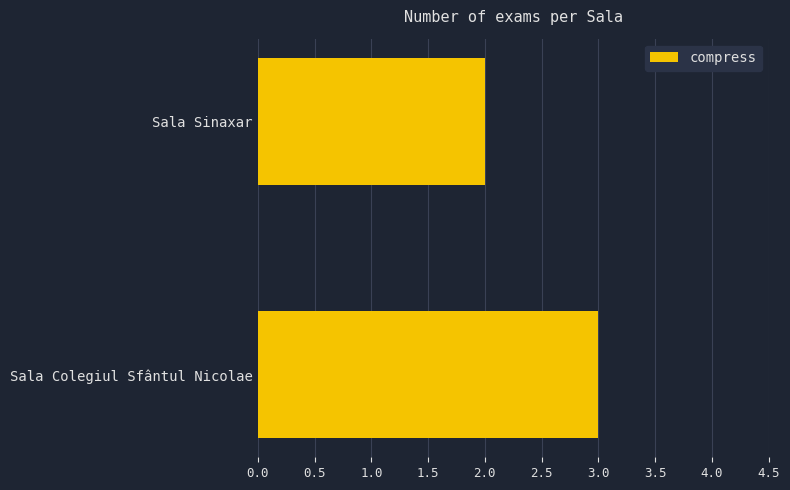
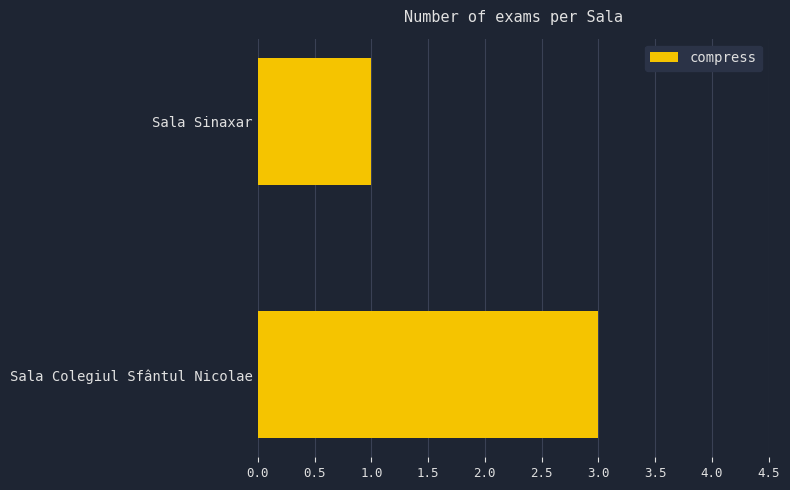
Sala Sinaxar: 2 -> 1
